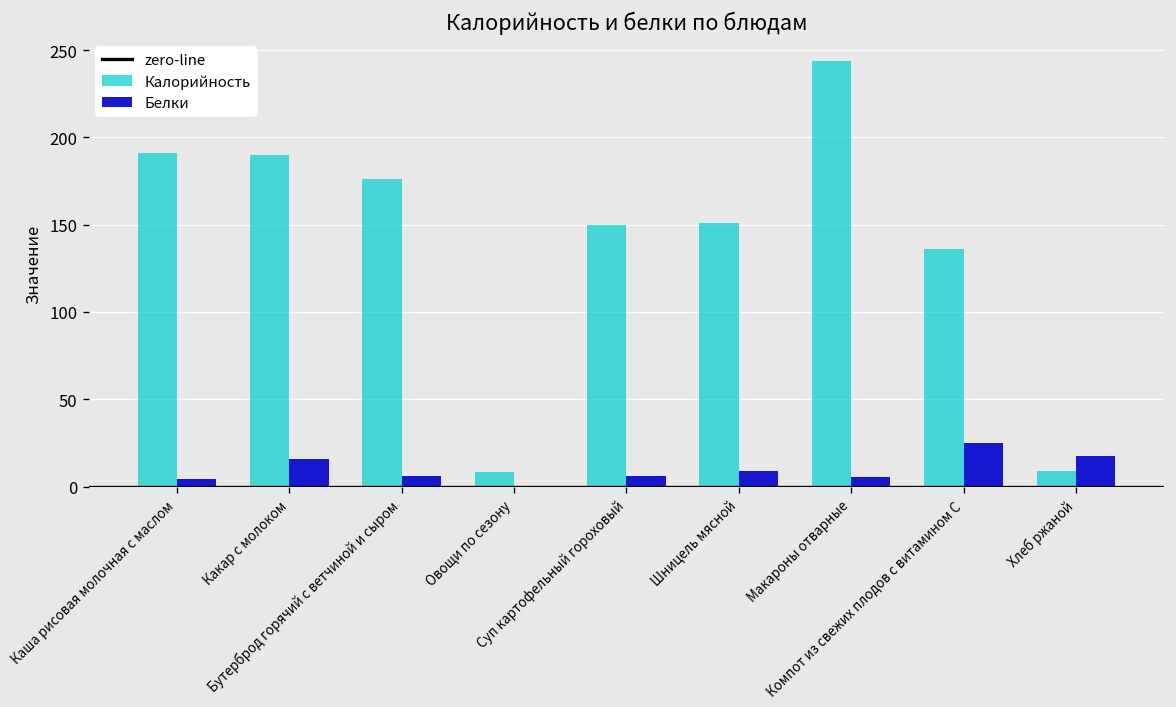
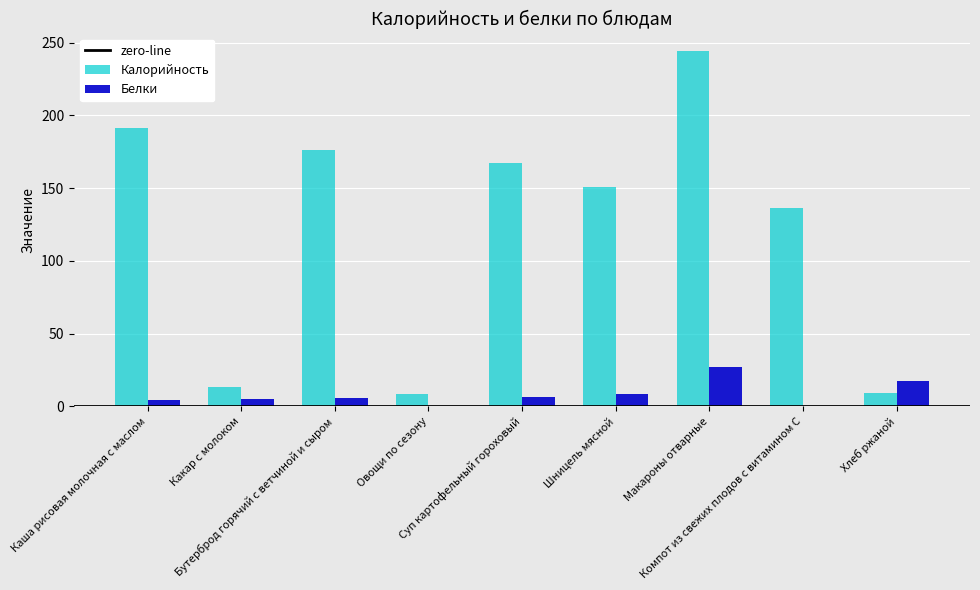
Калорийность, Какар с молоком: 190 -> 13
Белки, Какар с молоком: 16 -> 5
Калорийность, Суп картофельный гороховый: 150 -> 167
Белки, Макароны отварные: 6 -> 27
Белки, Компот из свежих плодов с витамином С: 25 -> 0
